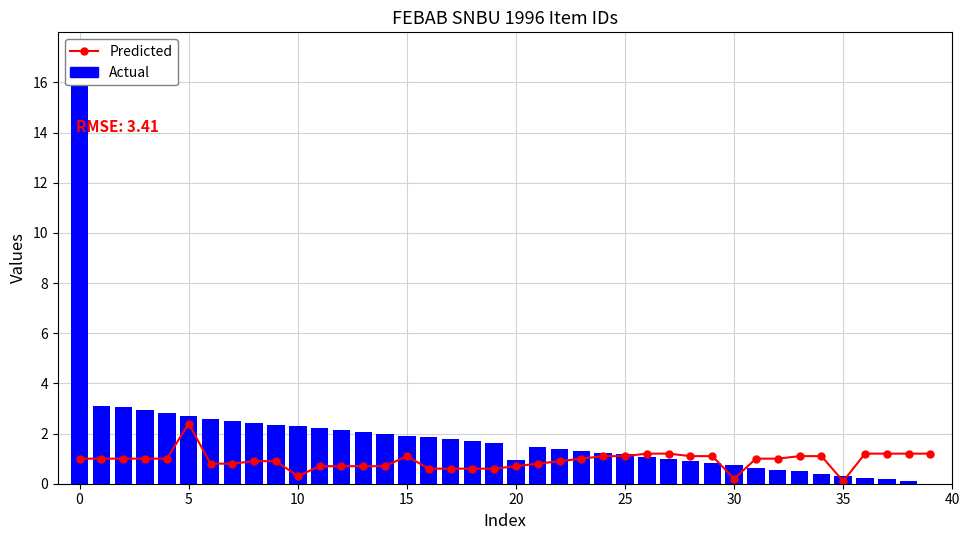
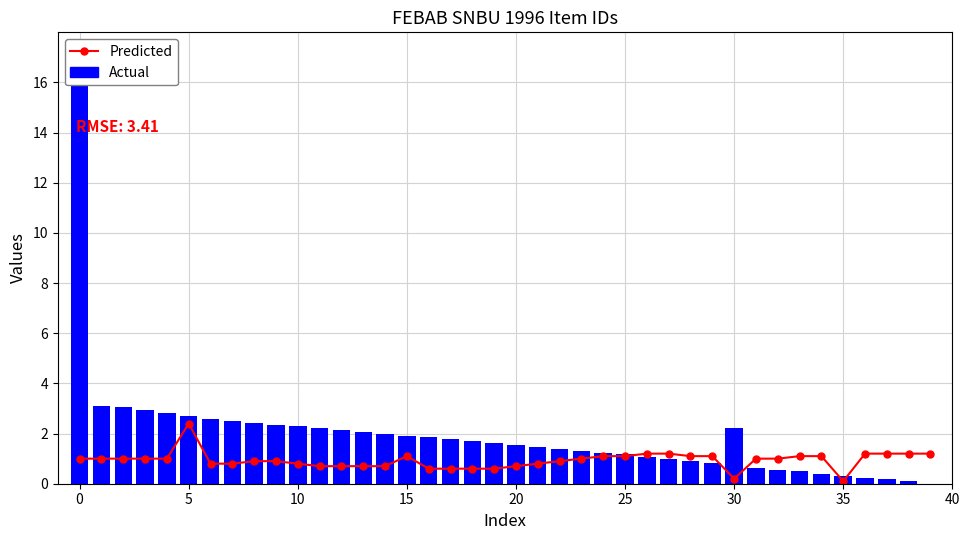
Predicted, 10: 0.3 -> 0.8
Actual, 20: 0.9 -> 1.5
Actual, 30: 0.7 -> 2.2
